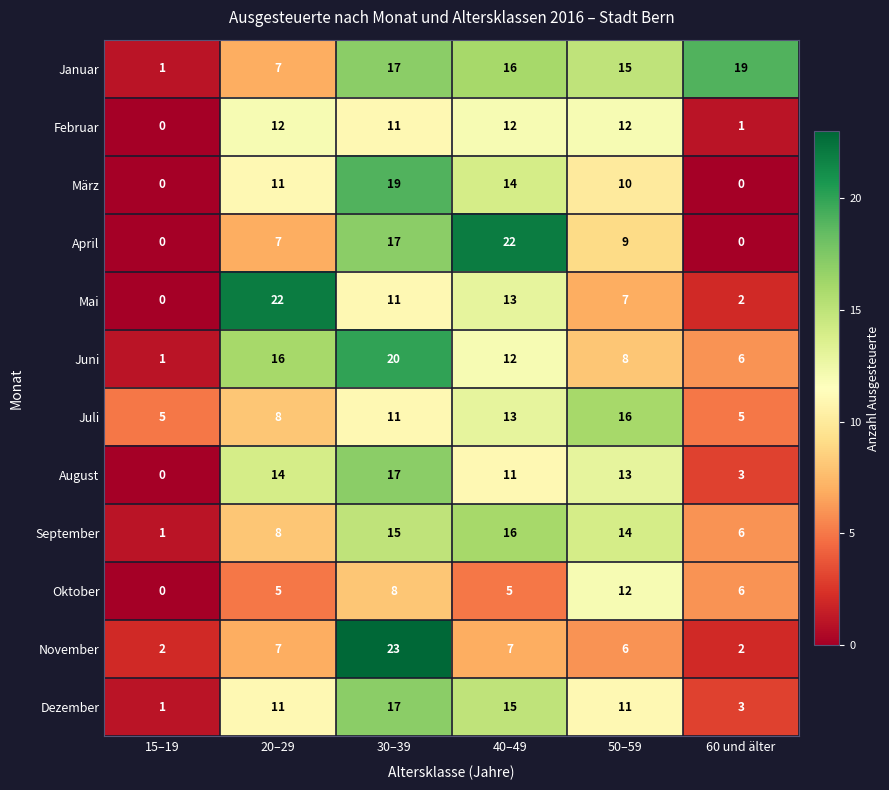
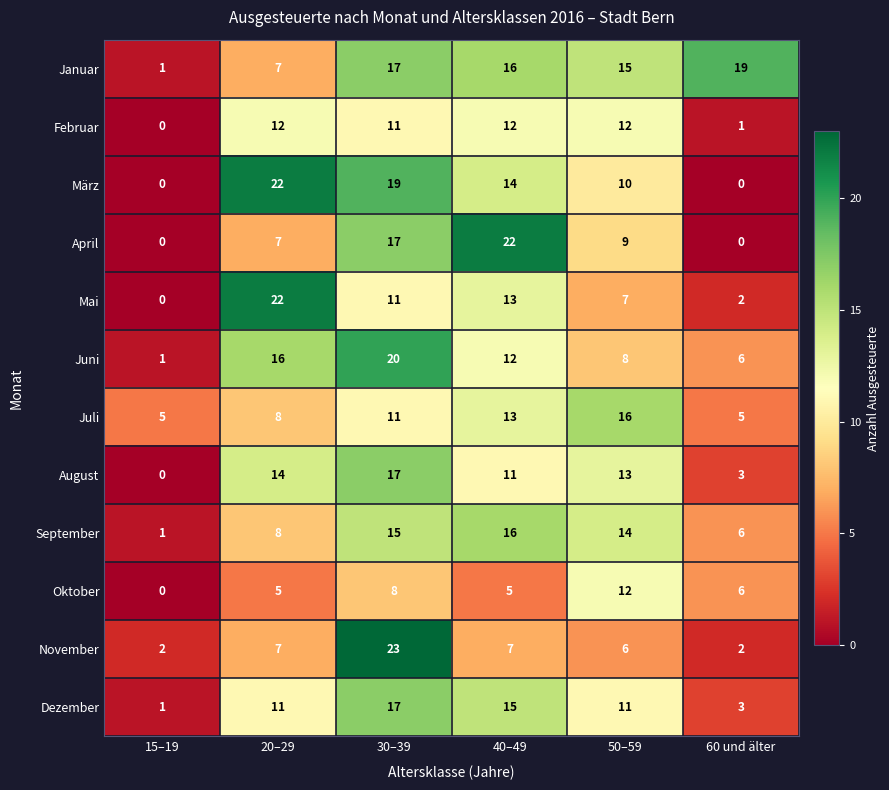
März, 20–29: 11 -> 22
